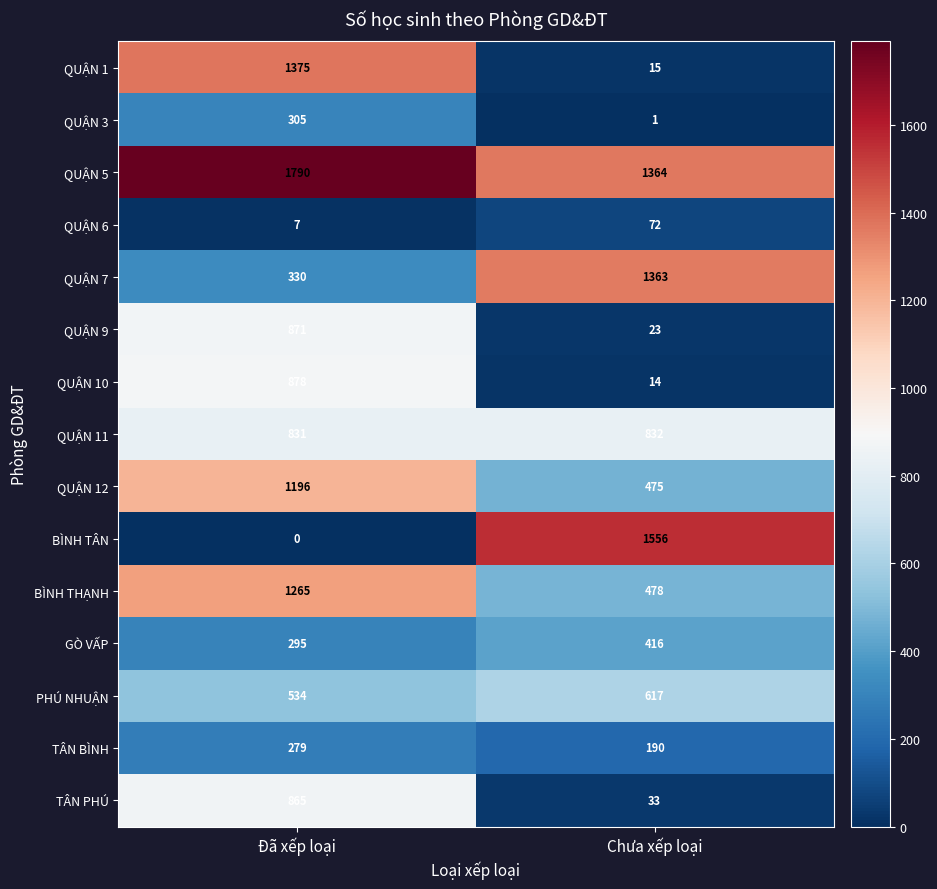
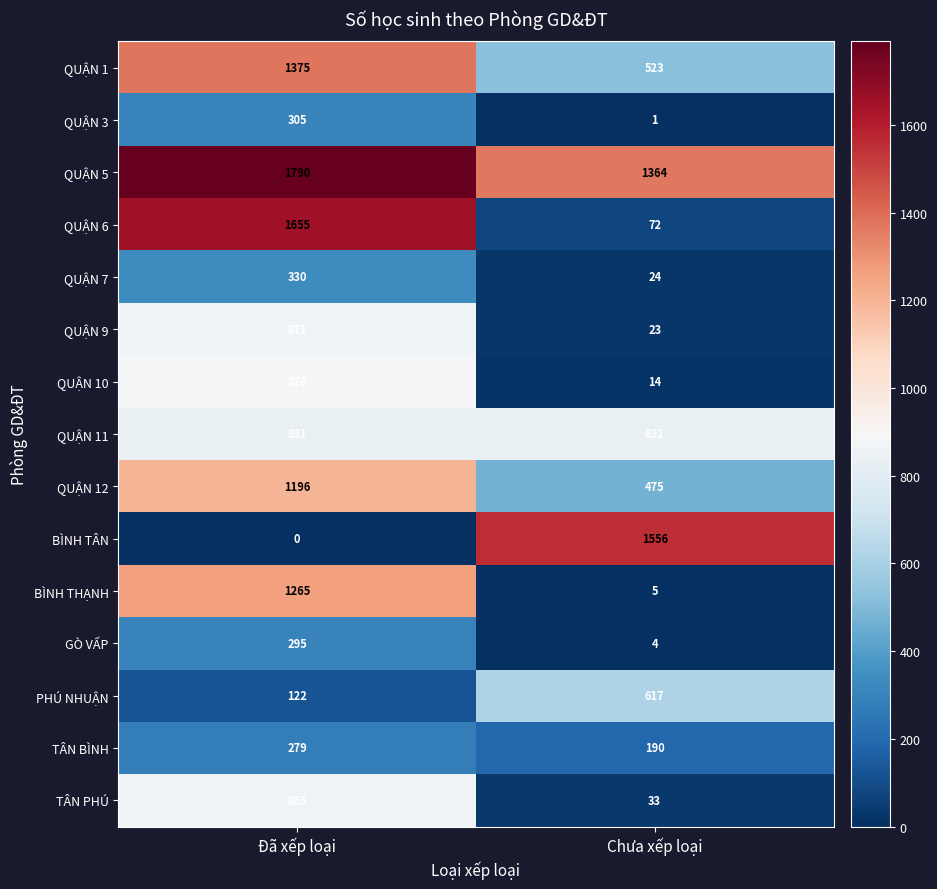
QUẬN 1, Chưa xếp loại: 15 -> 523
QUẬN 6, Đã xếp loại: 7 -> 1655
QUẬN 7, Chưa xếp loại: 1363 -> 24
BÌNH THẠNH, Chưa xếp loại: 478 -> 5
GÒ VẤP, Chưa xếp loại: 416 -> 4
PHÚ NHUẬN, Đã xếp loại: 534 -> 122
